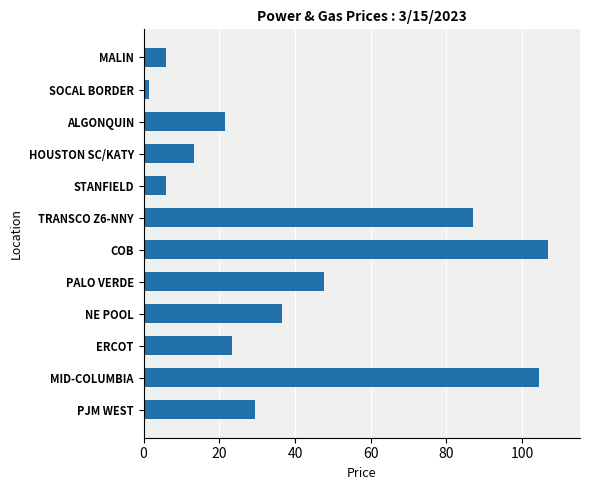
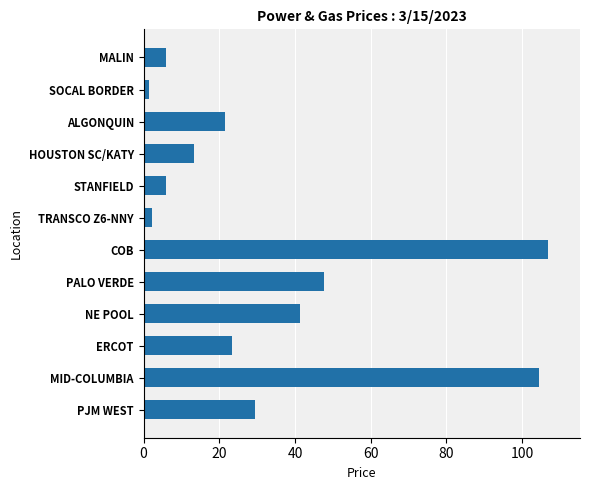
TRANSCO Z6-NNY: 87 -> 2
NE POOL: 37 -> 41
